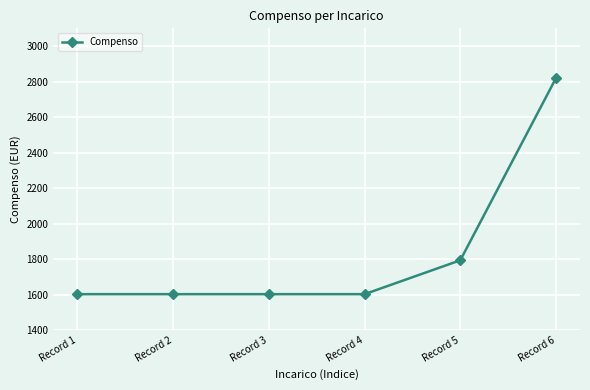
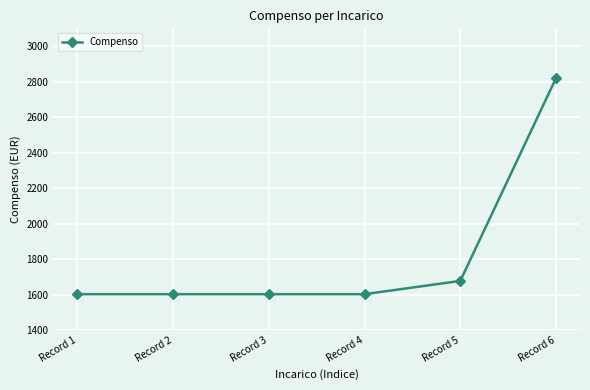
Record 5: 1790 -> 1680
